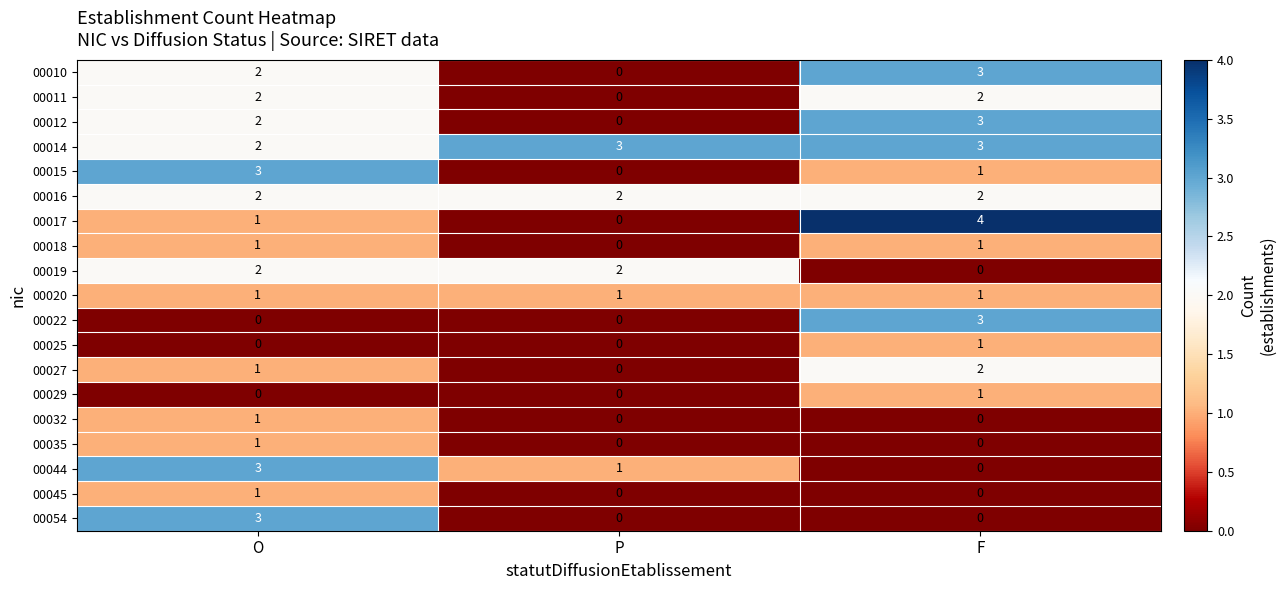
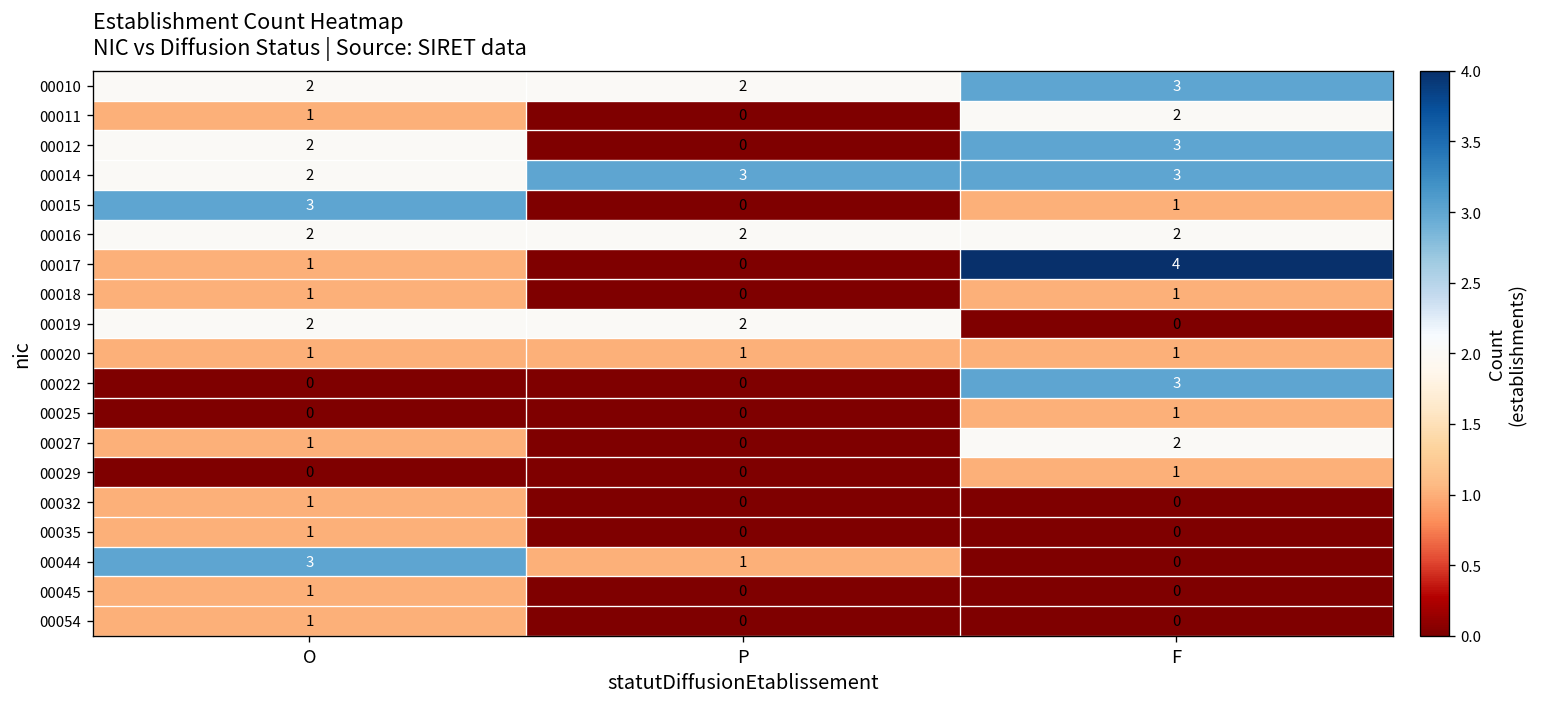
00010, P: 0 -> 2
00011, O: 2 -> 1
00054, O: 3 -> 1
